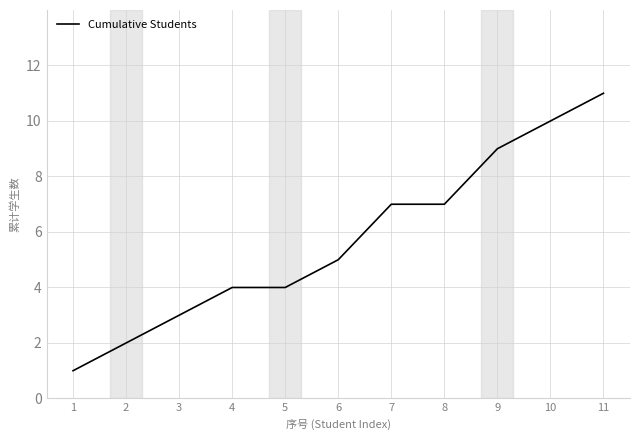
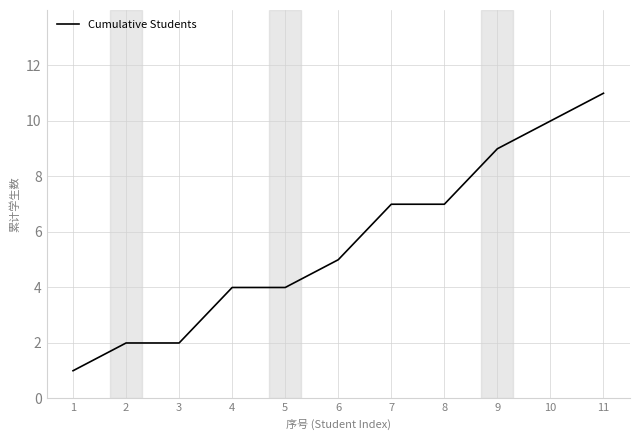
3: 3 -> 2
